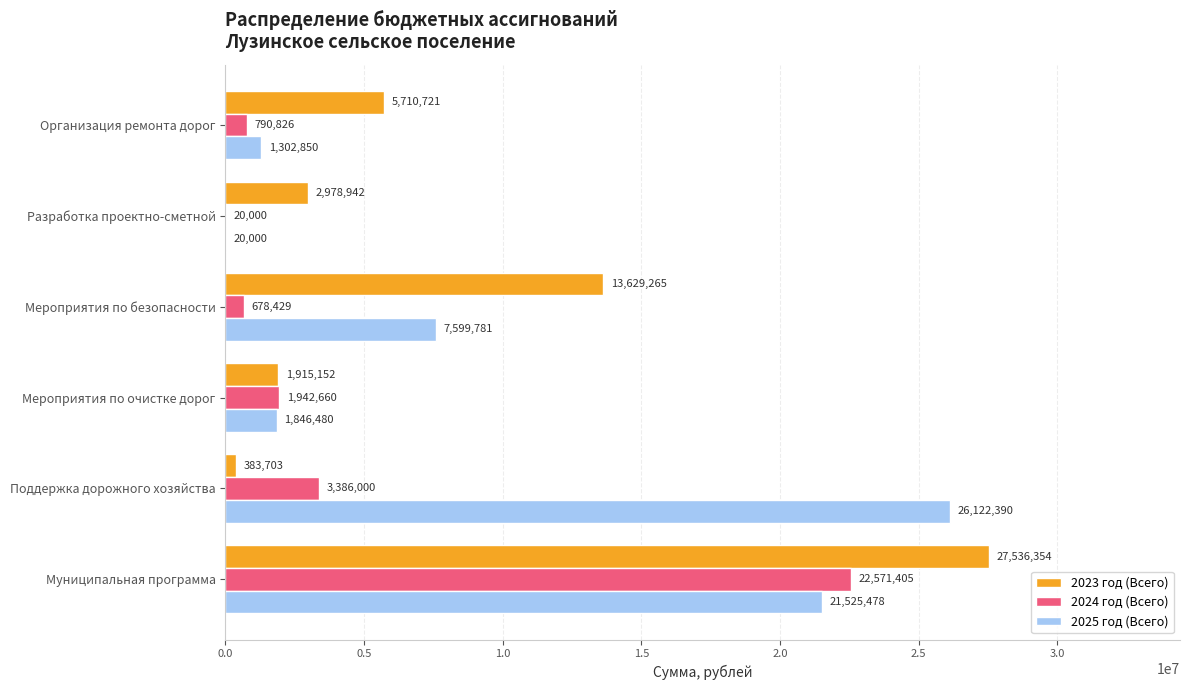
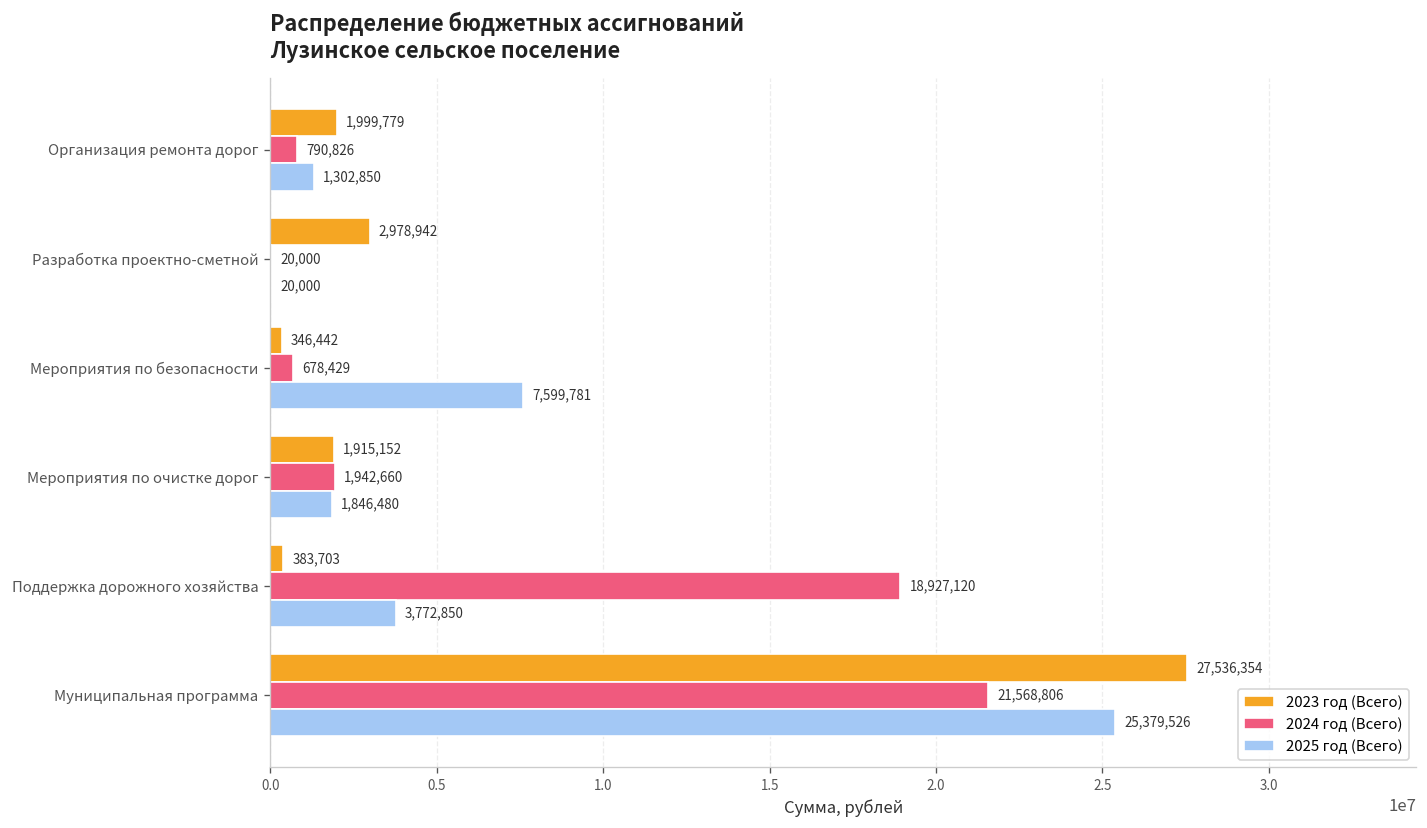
2023 год (Всего), Организация ремонта дорог: 5,710,721 -> 1,999,779
2023 год (Всего), Мероприятия по безопасности: 13,629,265 -> 346,442
2024 год (Всего), Поддержка дорожного хозяйства: 3,386,000 -> 18,927,120
2025 год (Всего), Поддержка дорожного хозяйства: 26,122,390 -> 3,772,850
2024 год (Всего), Муниципальная программа: 22,571,405 -> 21,568,806
2025 год (Всего), Муниципальная программа: 21,525,478 -> 25,379,526
